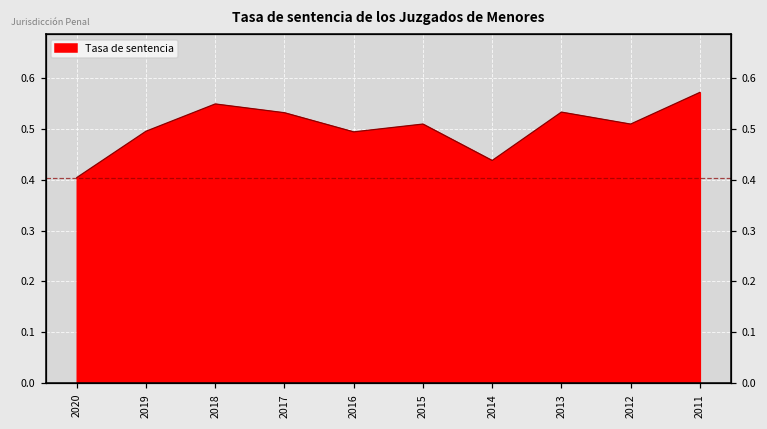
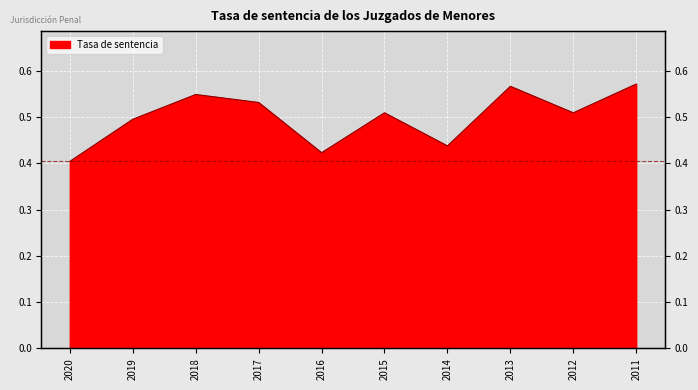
2016: 0.49 -> 0.42
2013: 0.53 -> 0.57
